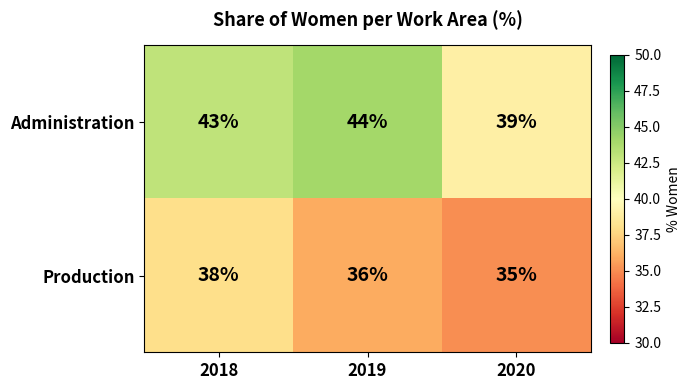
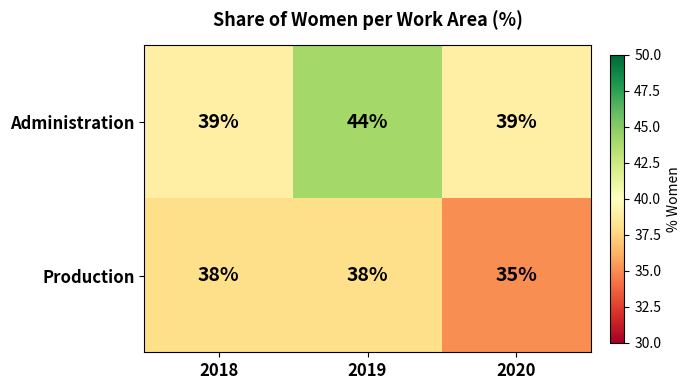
Administration, 2018: 43% -> 39%
Production, 2019: 36% -> 38%
